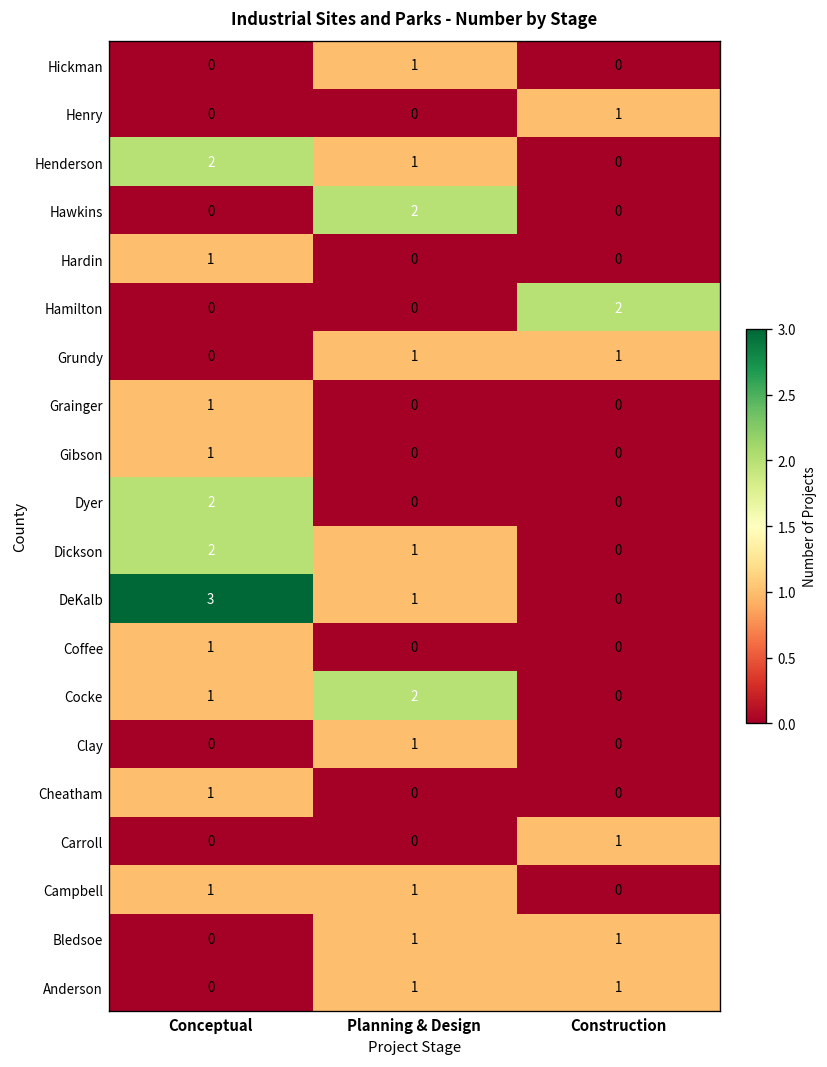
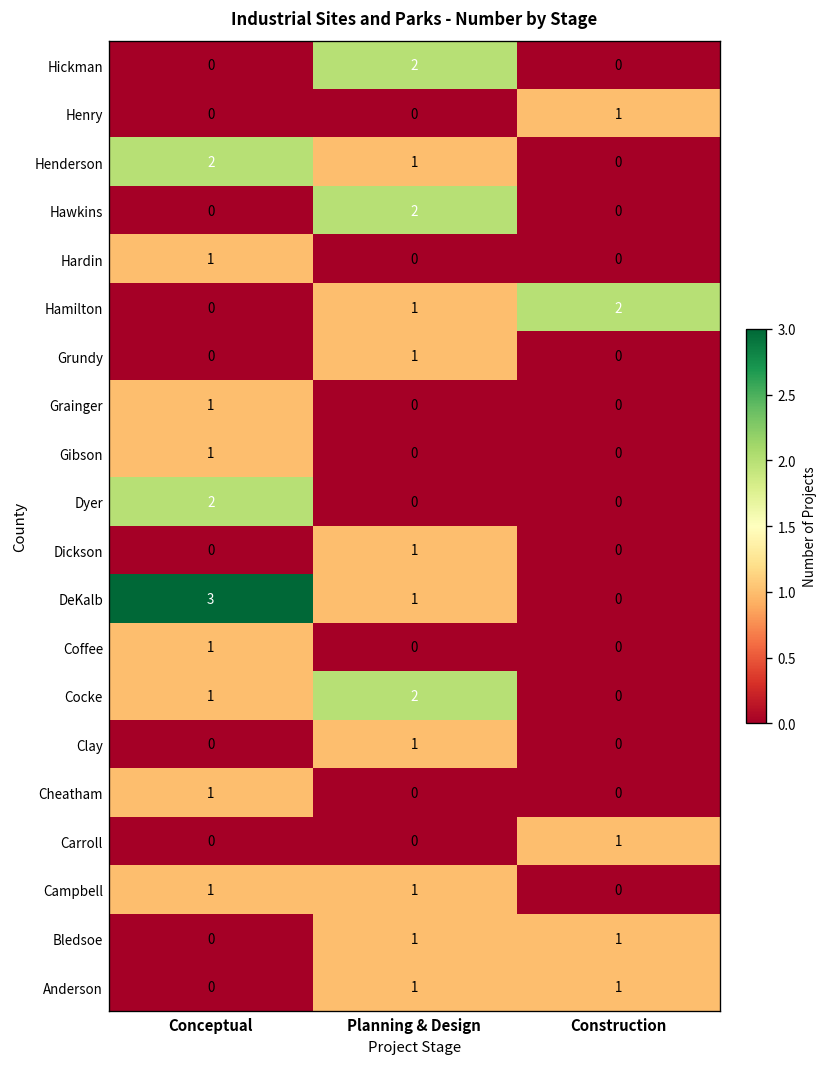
Hickman, Planning & Design: 1 -> 2
Hamilton, Planning & Design: 0 -> 1
Grundy, Construction: 1 -> 0
Dickson, Conceptual: 2 -> 0
